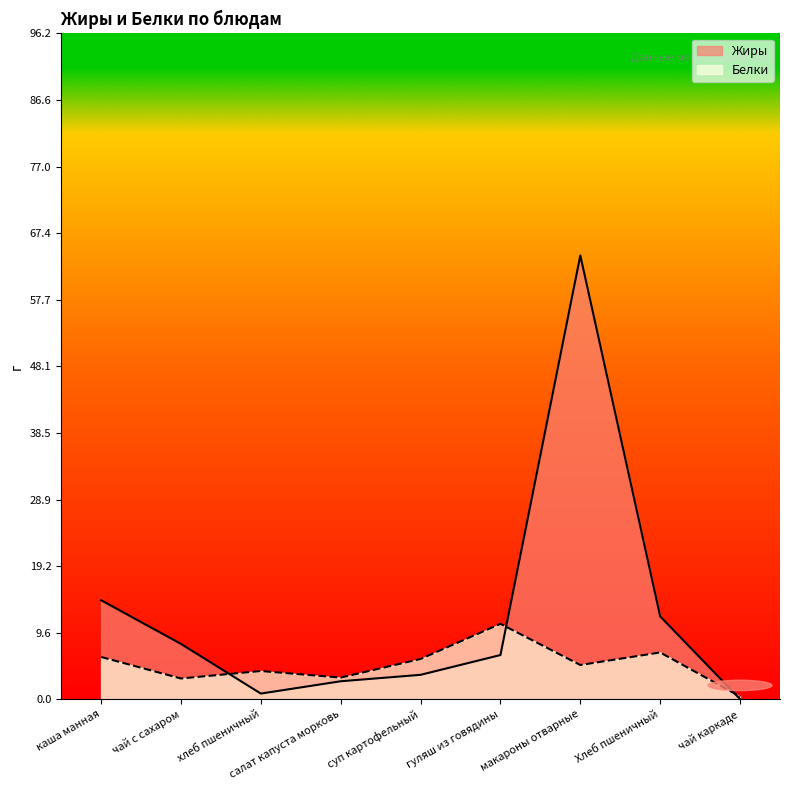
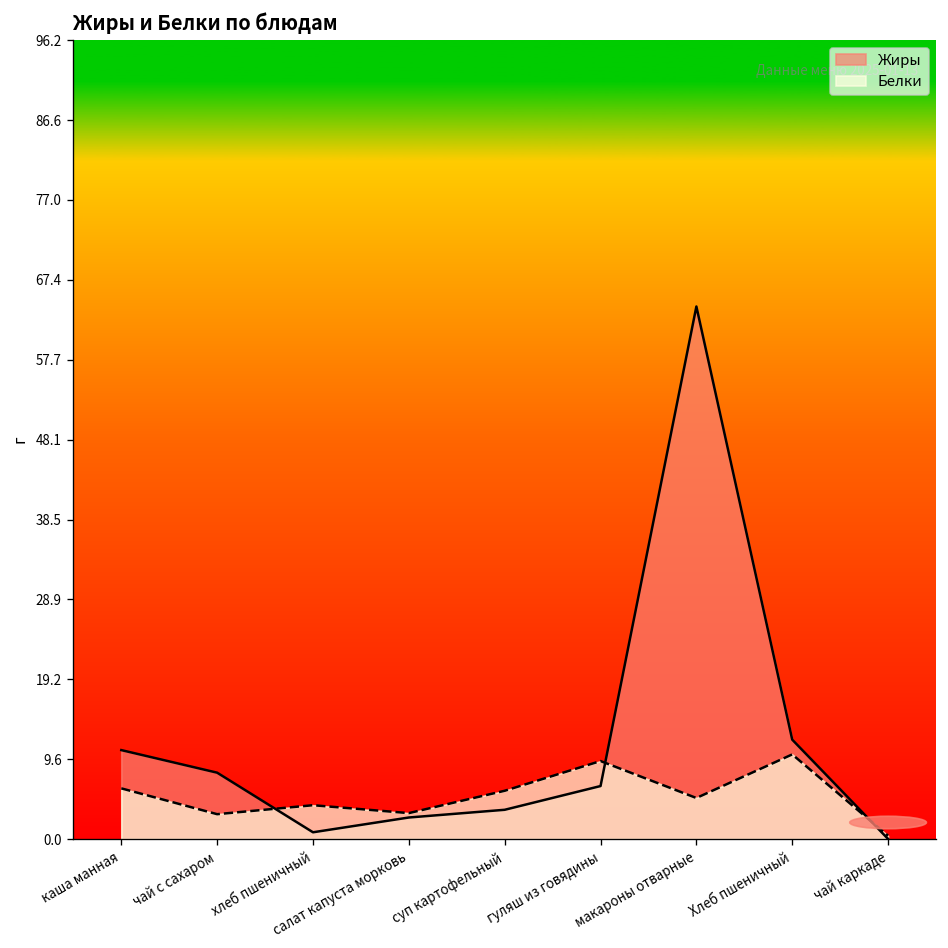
Жиры, каша манная: 14 -> 11
Белки, гуляш из говядины: 11 -> 9
Белки, Хлеб пшеничный: 7 -> 10
